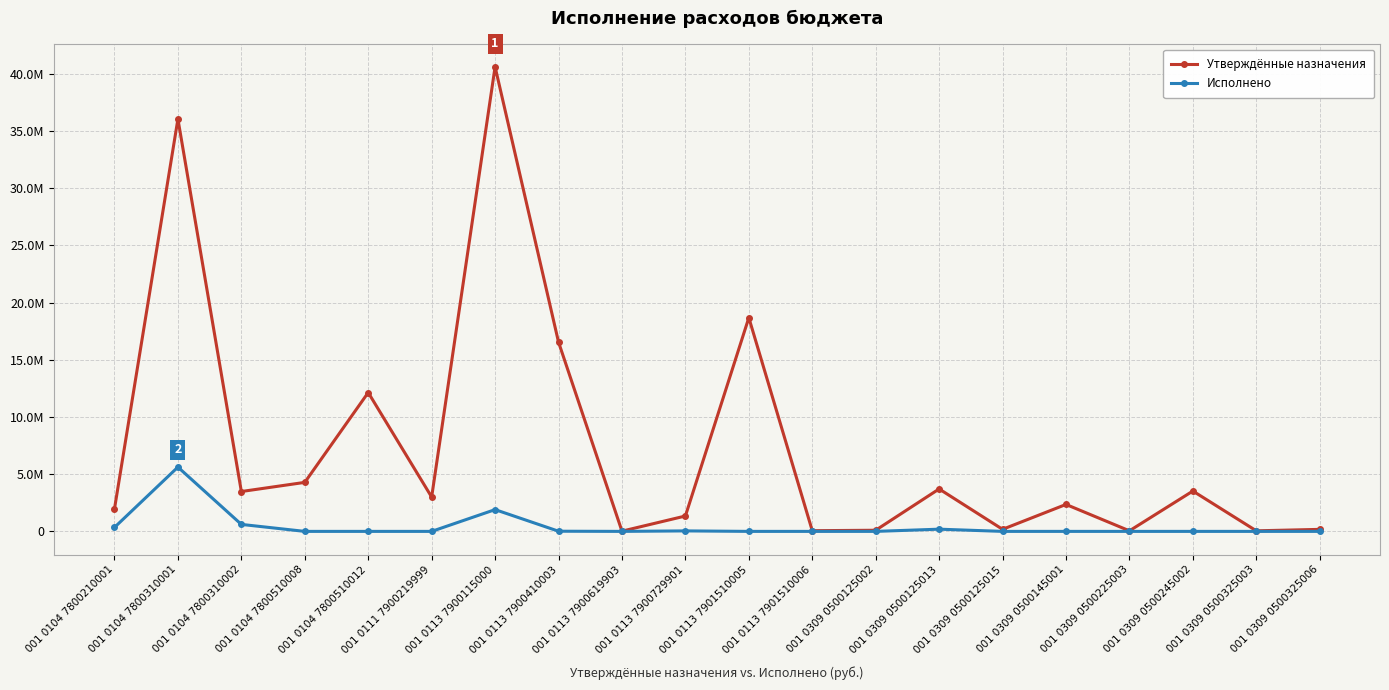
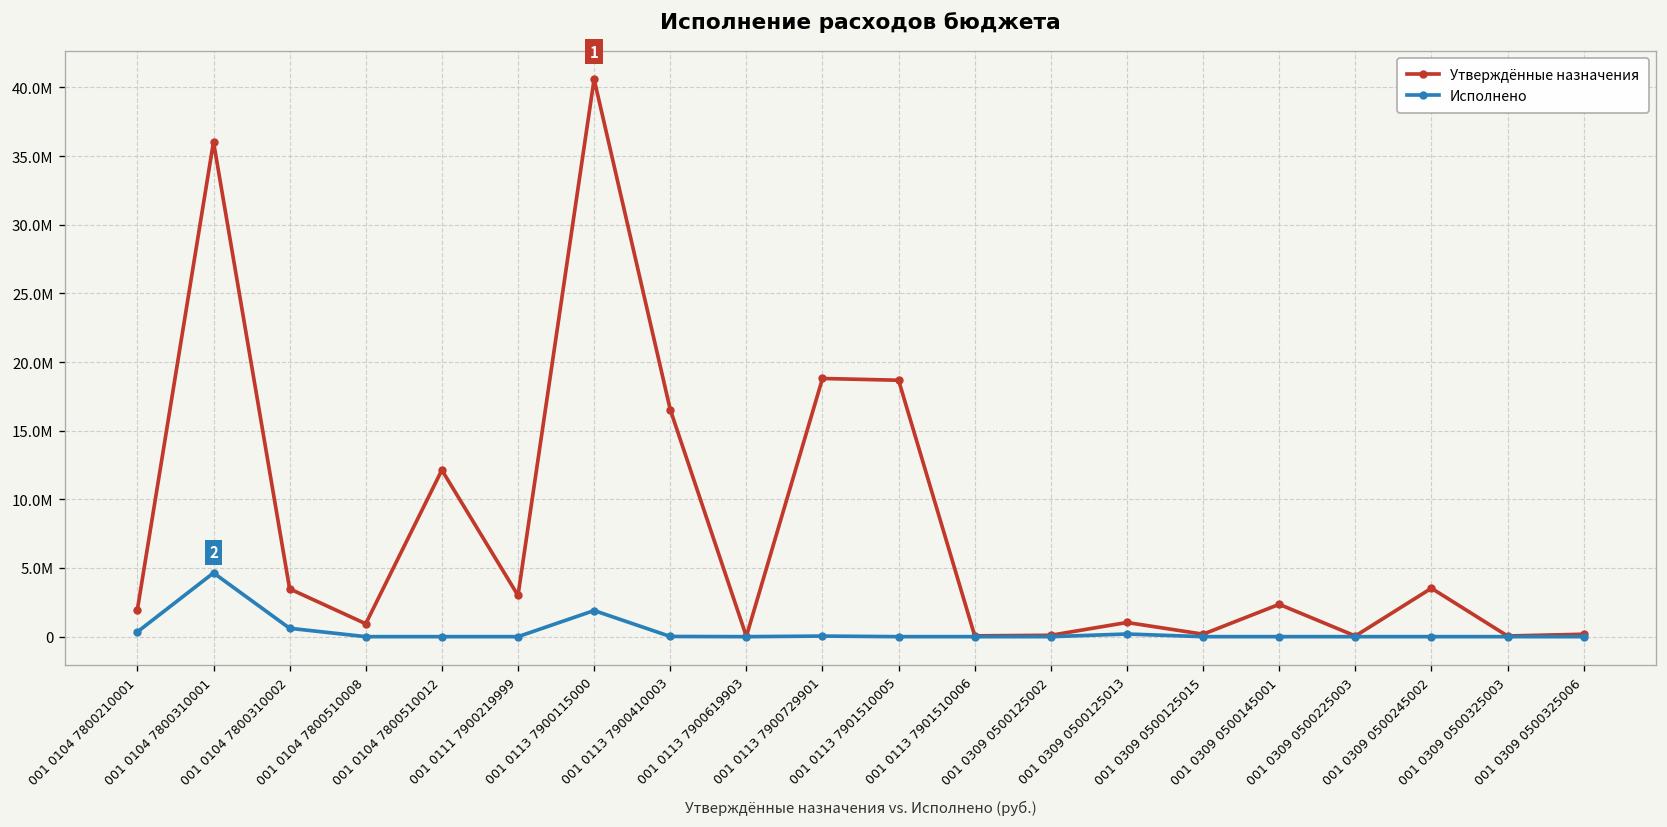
Исполнено, 001 0104 7800310001: 5600000 -> 4600000
Утверждённые назначения, 001 0104 7800510008: 4300000 -> 900000
Утверждённые назначения, 001 0113 7900729901: 1300000 -> 18800000
Утверждённые назначения, 001 0309 0500125013: 3700000 -> 1000000
